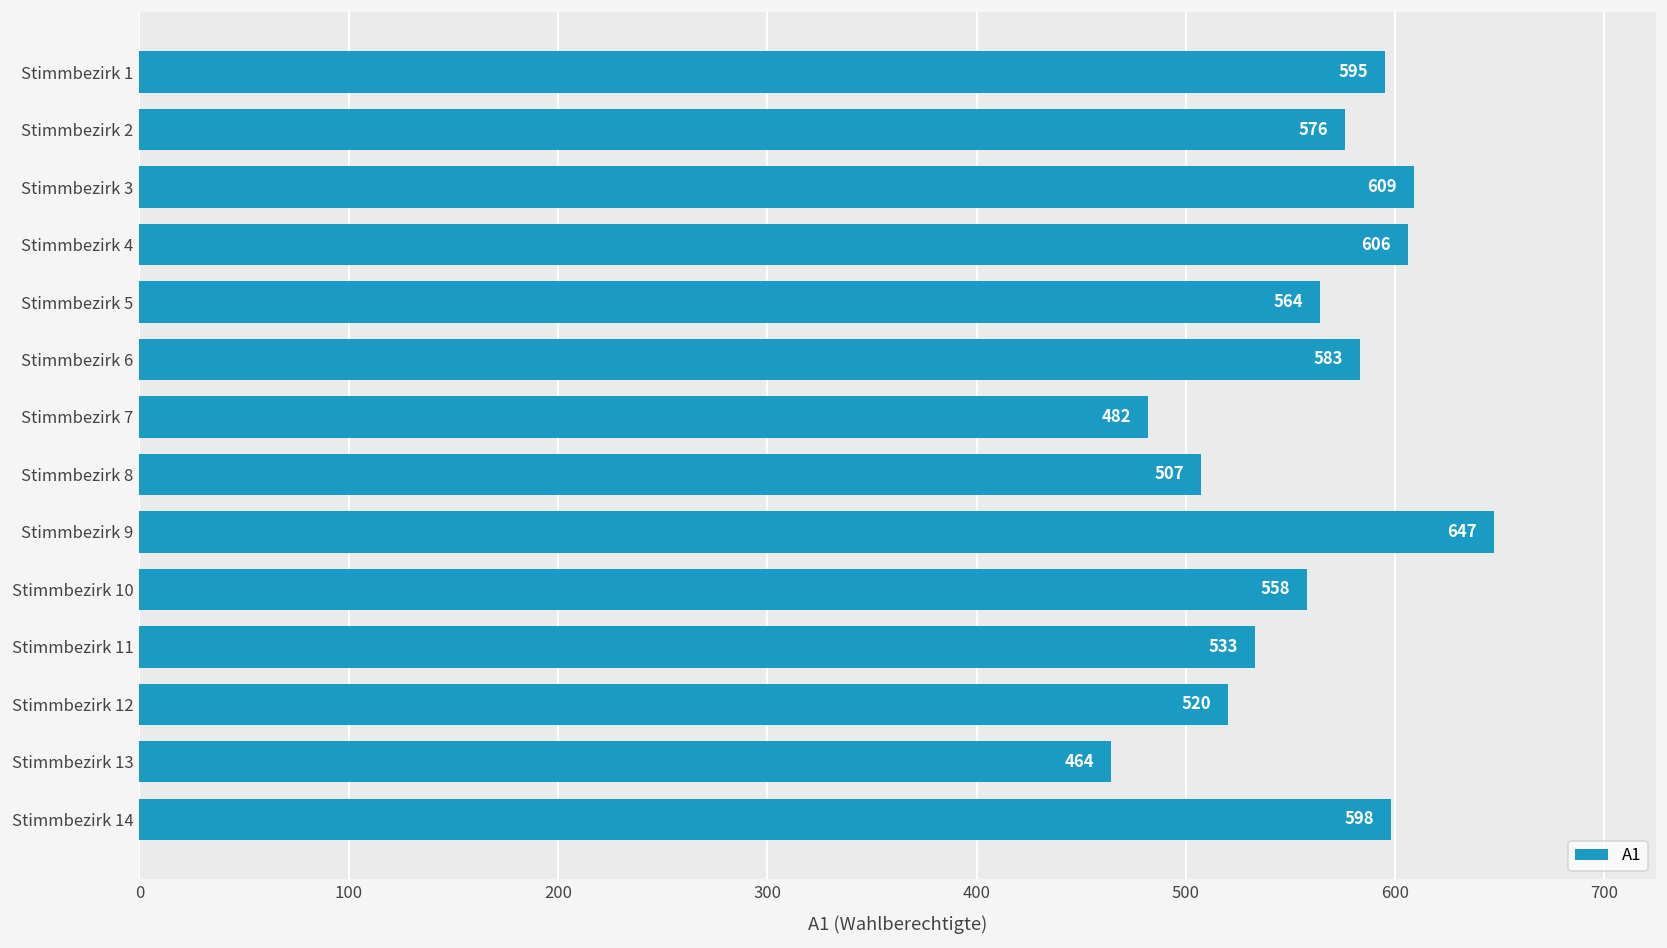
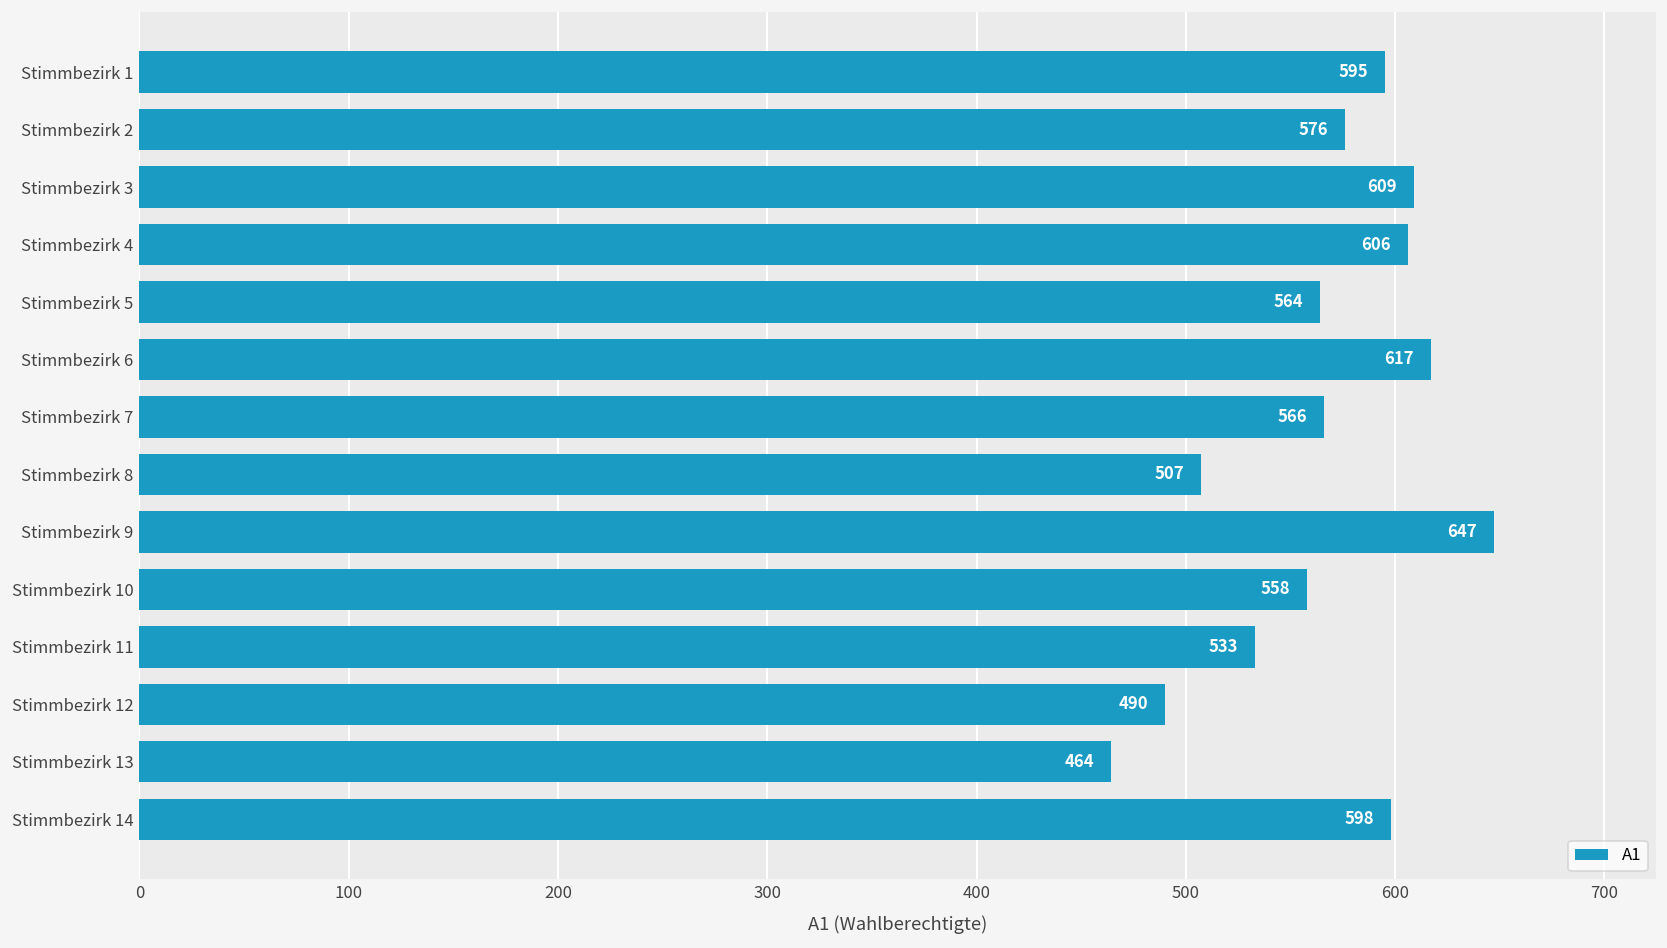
Stimmbezirk 6: 583 -> 617
Stimmbezirk 7: 482 -> 566
Stimmbezirk 12: 520 -> 490
